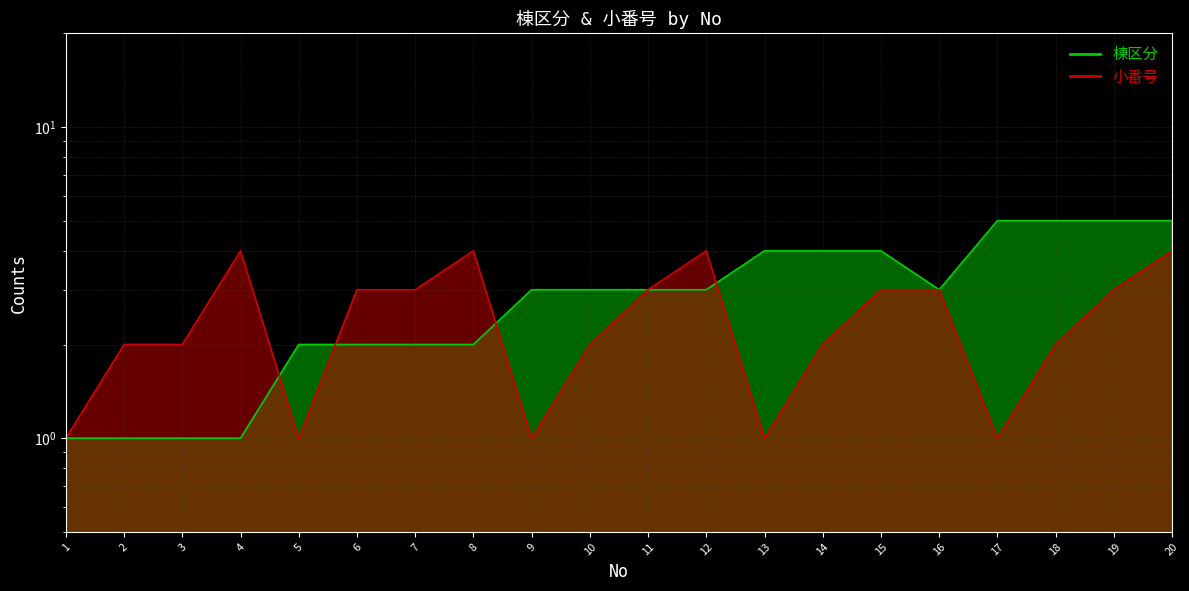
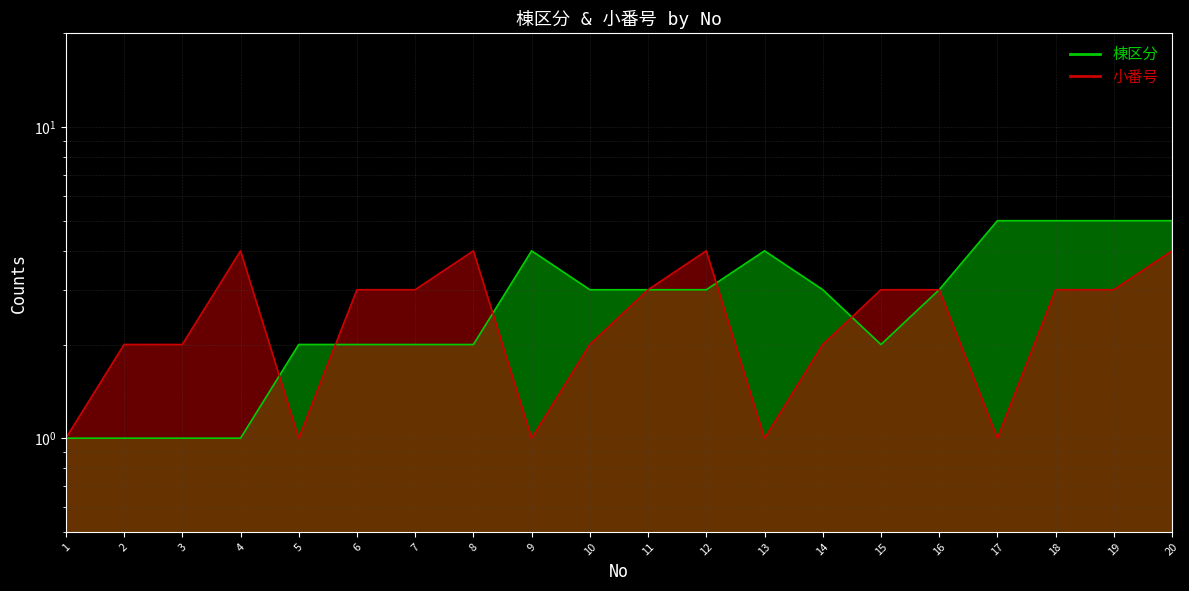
棟区分, 9: 3 -> 4
棟区分, 14: 4 -> 3
棟区分, 15: 4 -> 2
小番号, 18: 2 -> 3
